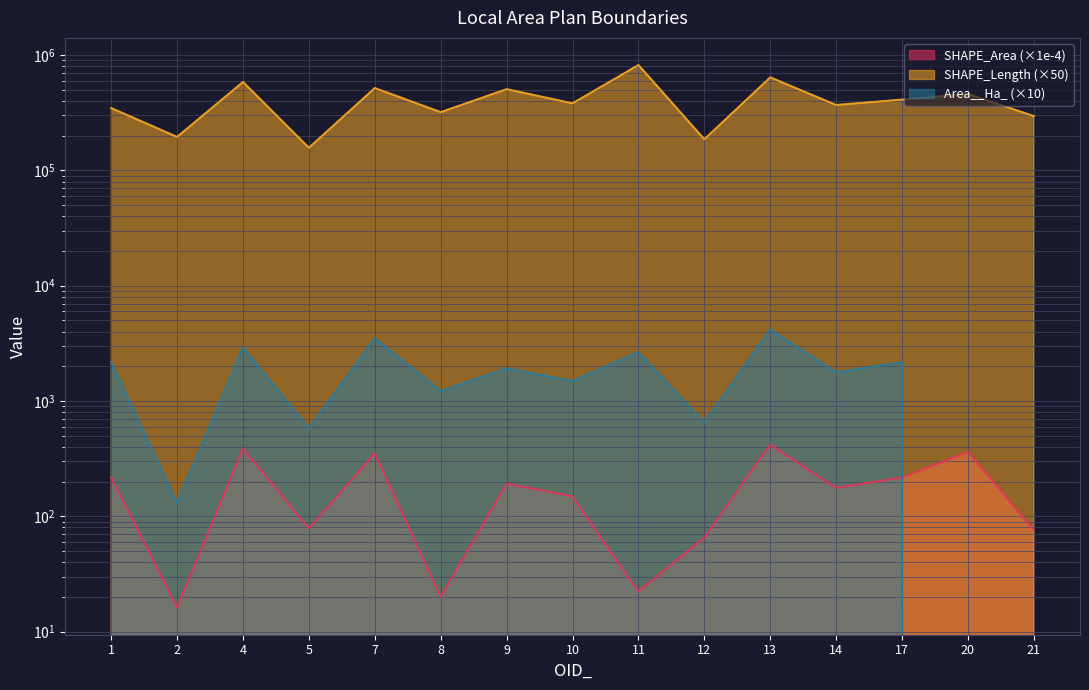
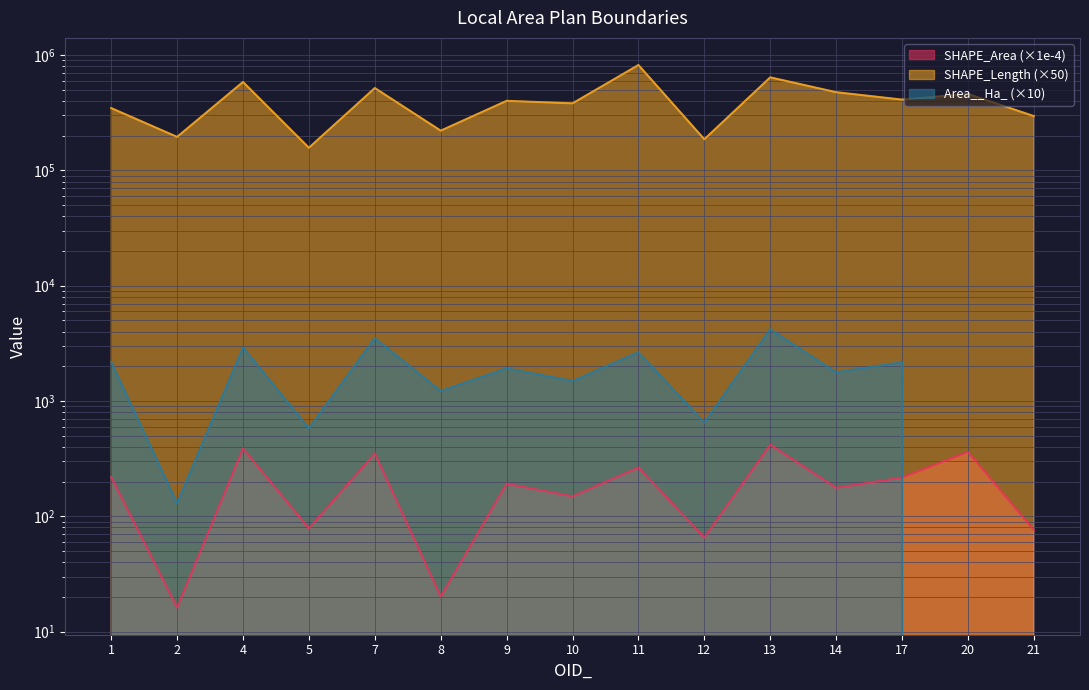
SHAPE_Length (×50), 8: 320000 -> 220000
SHAPE_Length (×50), 9: 500000 -> 400000
SHAPE_Area (×1e-4), 11: 22 -> 260
SHAPE_Length (×50), 14: 370000 -> 480000
